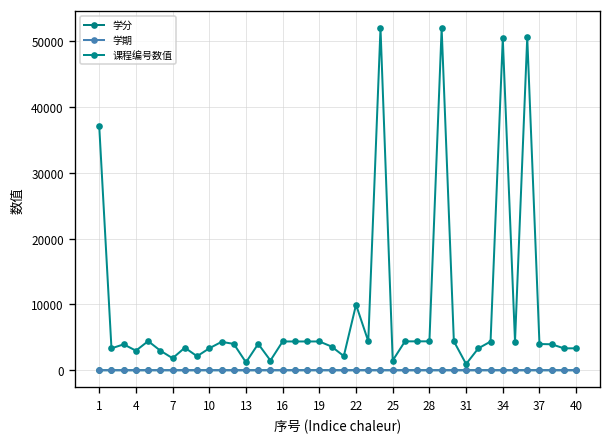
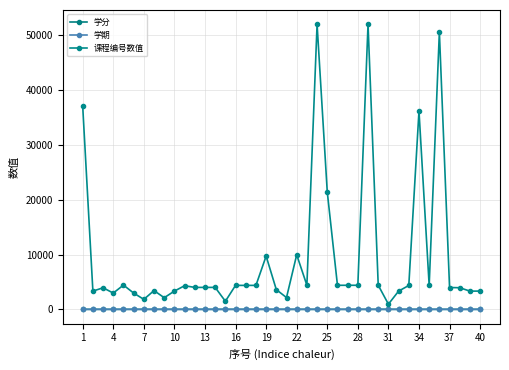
课程编号数值, 13: 1000 -> 4000
课程编号数值, 19: 4000 -> 10000
课程编号数值, 25: 1000 -> 21000
课程编号数值, 34: 50000 -> 36000
